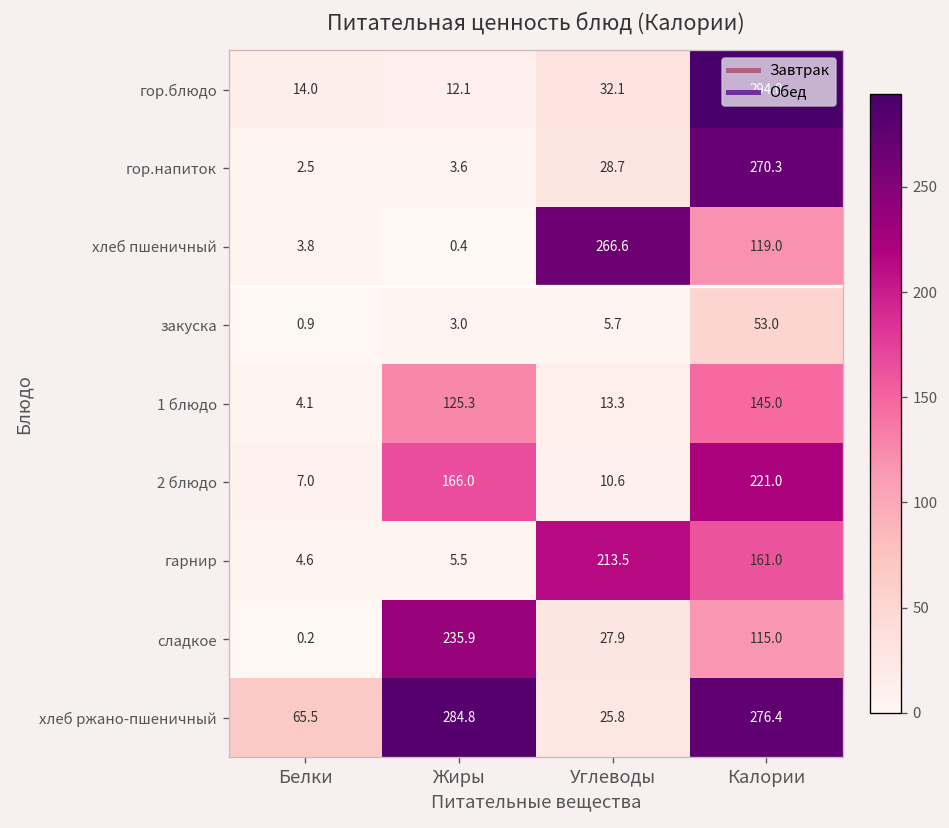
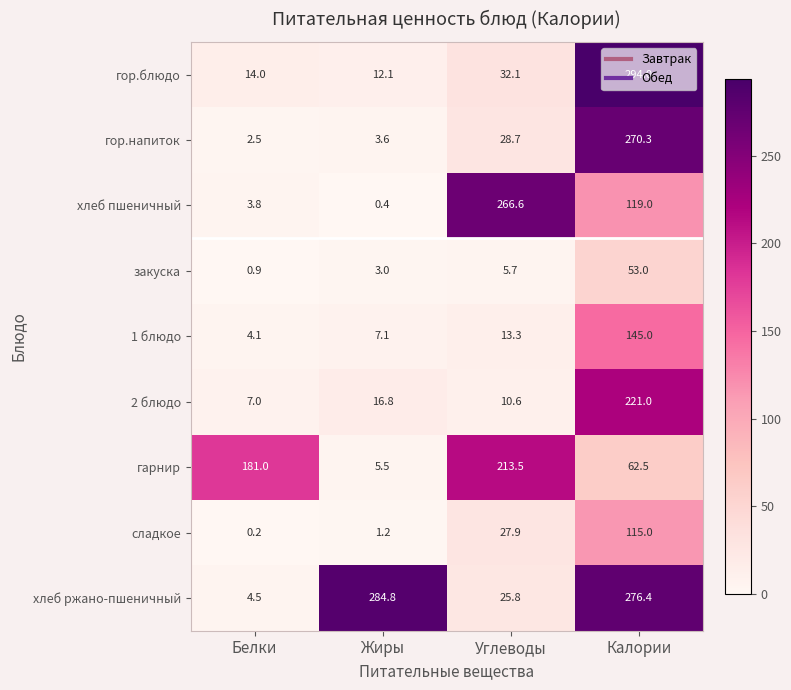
1 блюдо, Жиры: 125.3 -> 7.1
2 блюдо, Жиры: 166.0 -> 16.8
гарнир, Белки: 4.6 -> 181.0
гарнир, Калории: 161.0 -> 62.5
сладкое, Жиры: 235.9 -> 1.2
хлеб ржано-пшеничный, Белки: 65.5 -> 4.5
